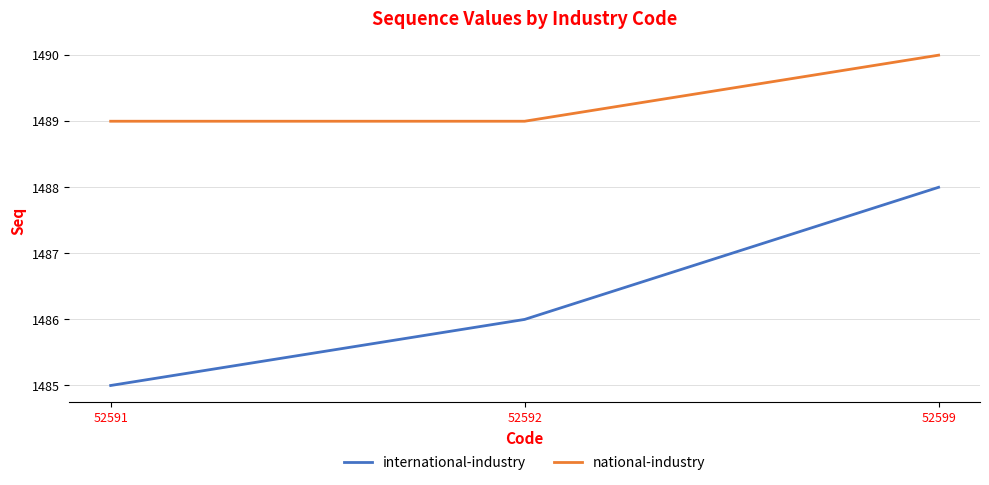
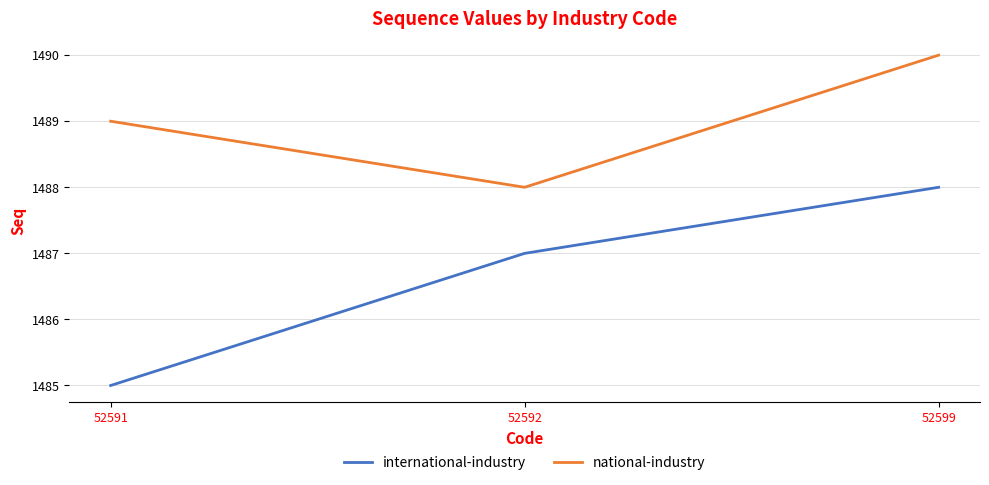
international-industry, 52592: 1486 -> 1487
national-industry, 52592: 1489 -> 1488
